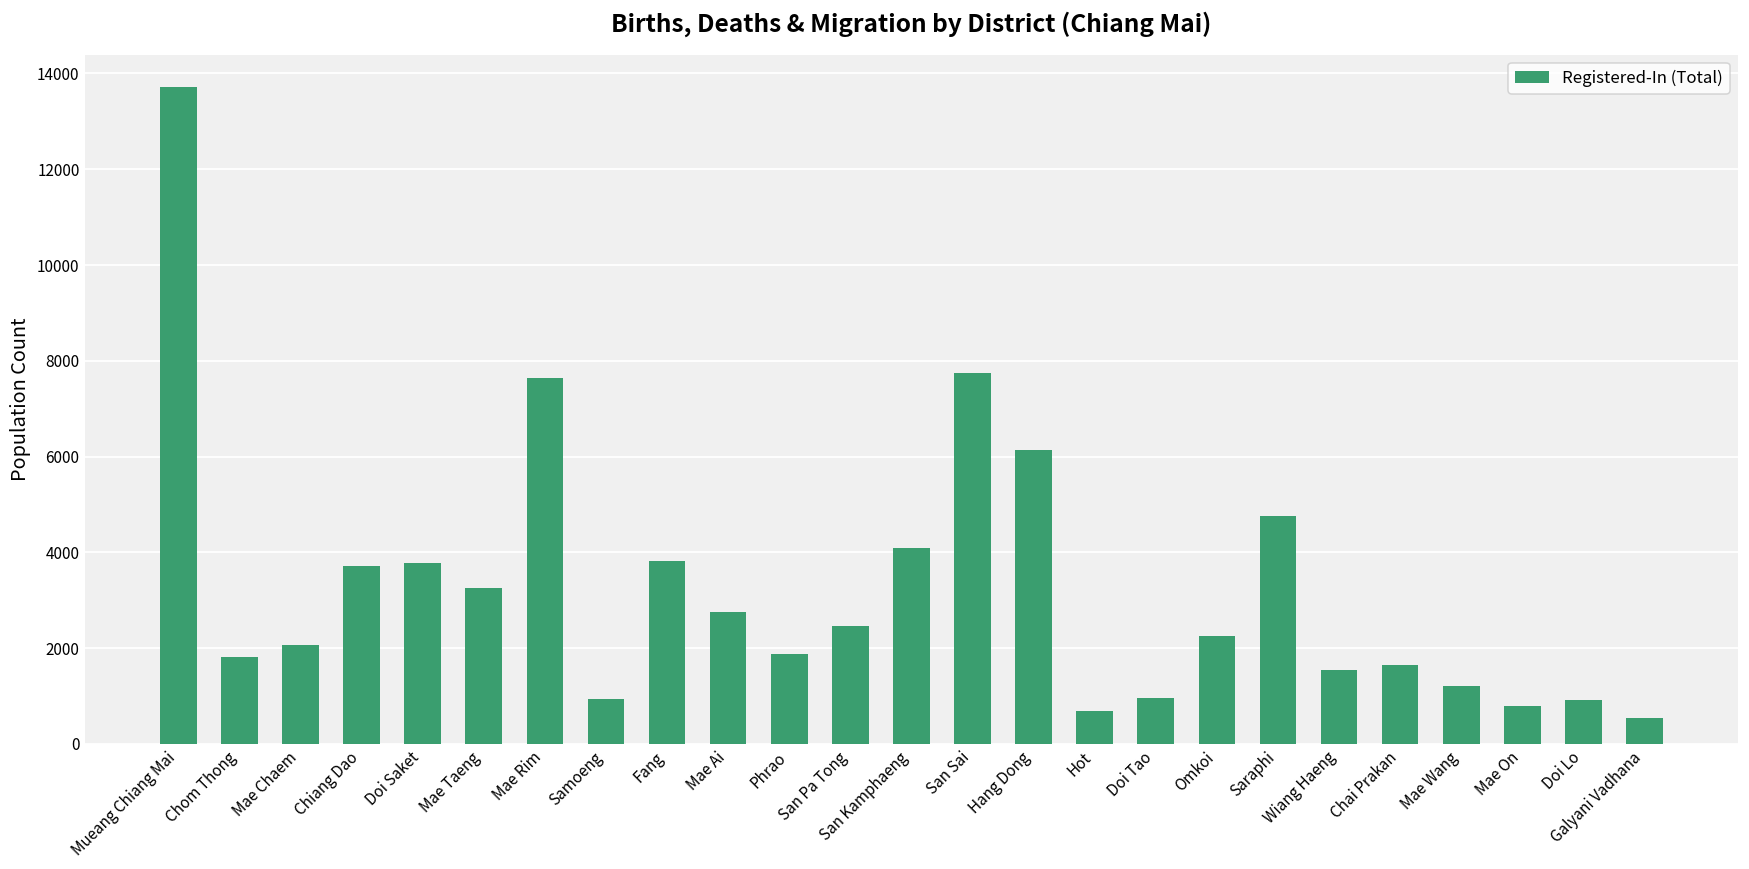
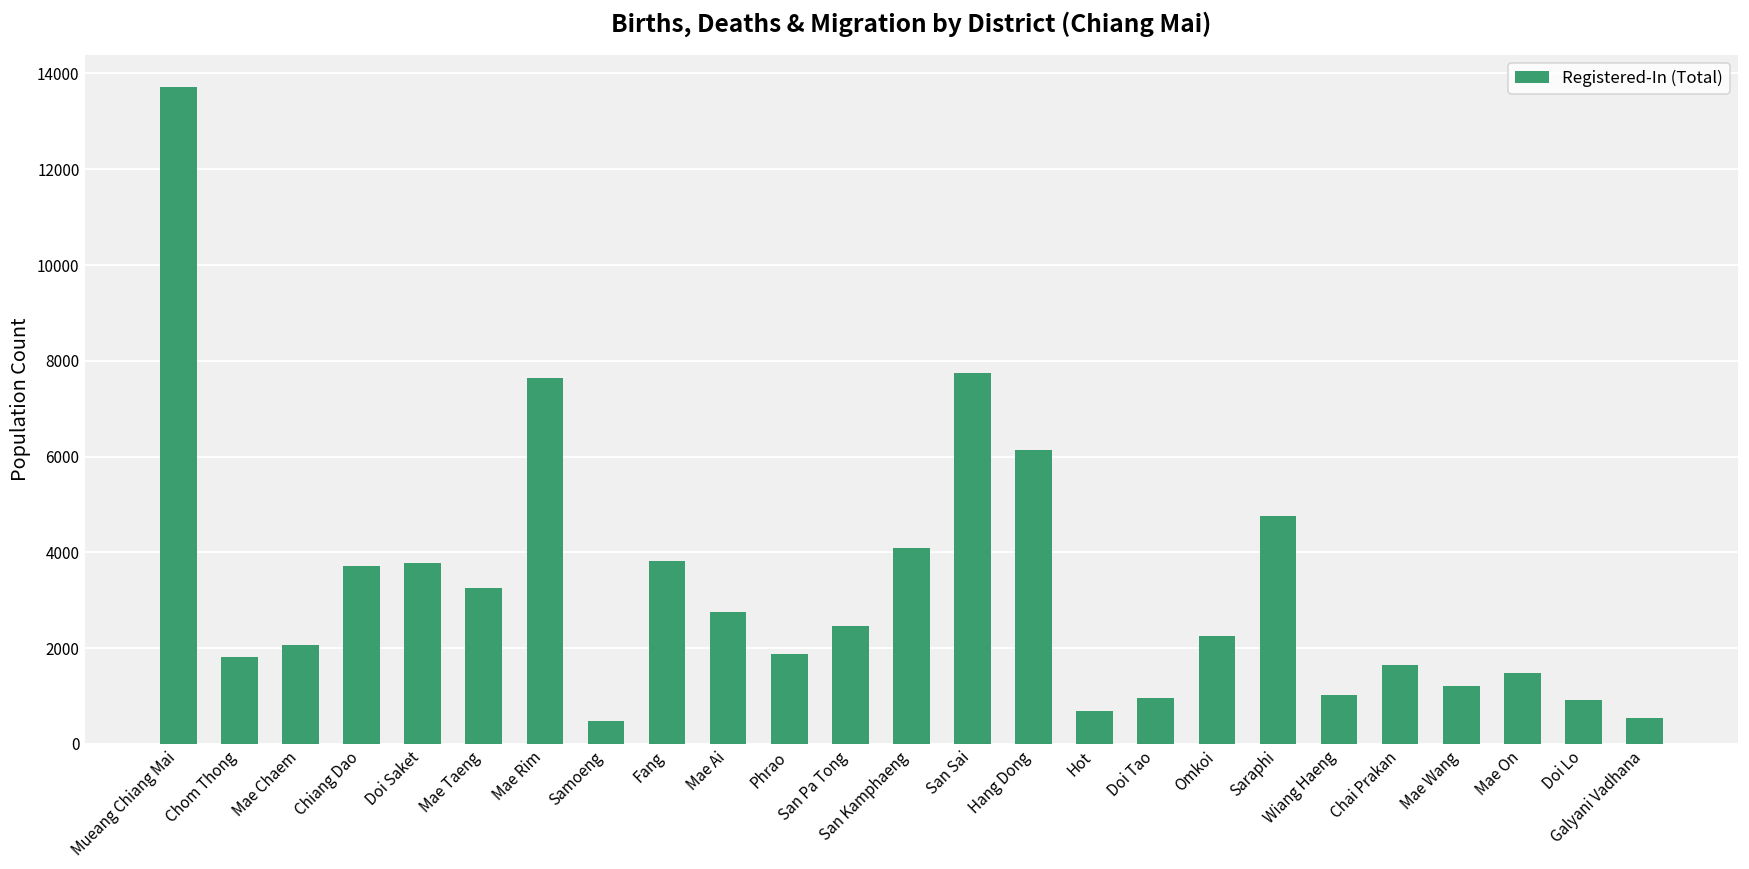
Samoeng: 900 -> 500
Wiang Haeng: 1500 -> 1000
Mae On: 800 -> 1500
